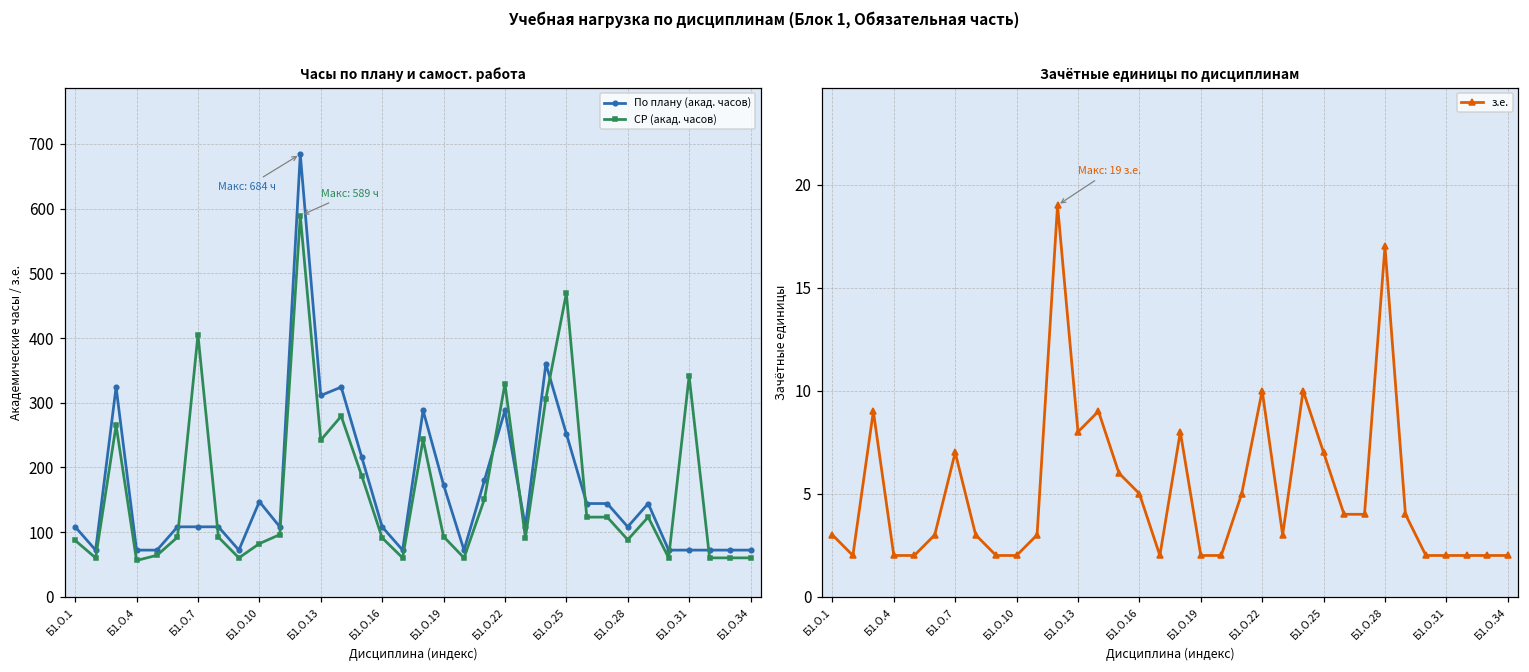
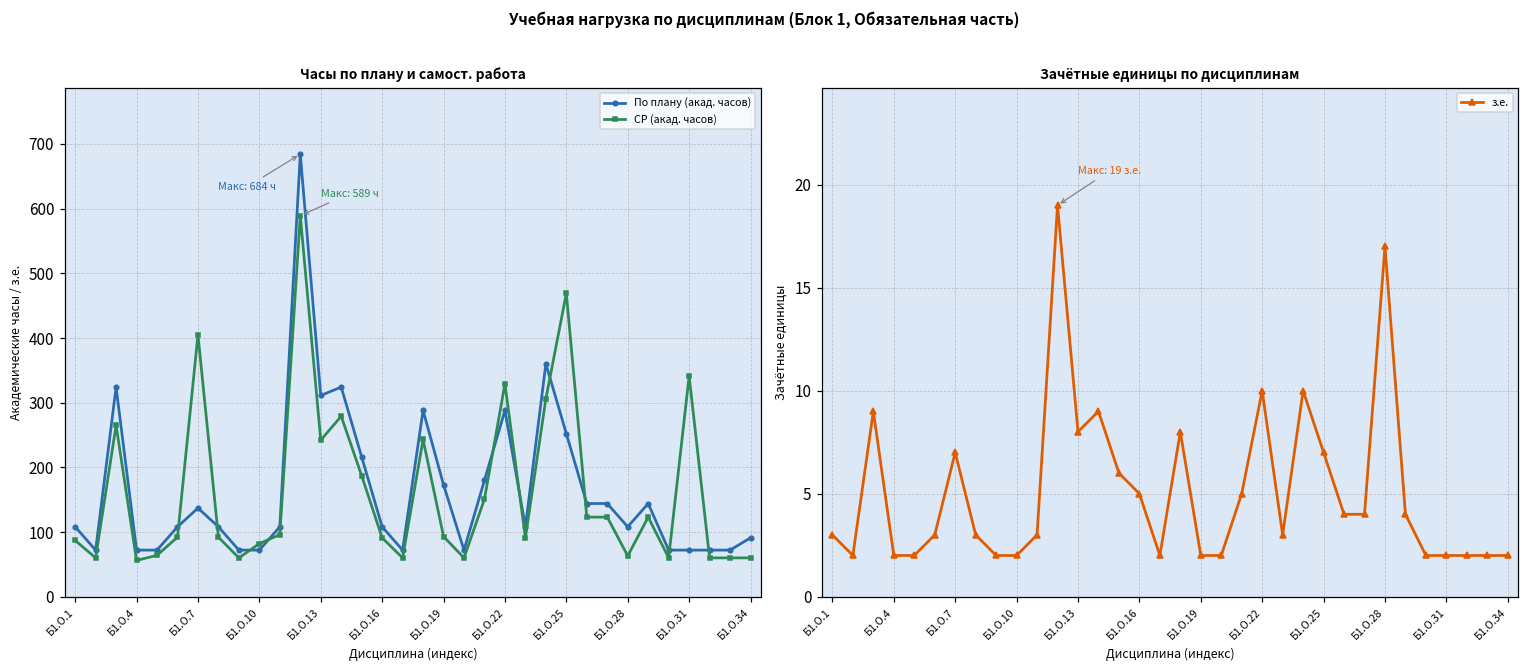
Часы по плану и самост. работа, По плану (акад. часов), Б1.О.7: 110 -> 140
Часы по плану и самост. работа, По плану (акад. часов), Б1.О.10: 150 -> 70
Часы по плану и самост. работа, СР (акад. часов), Б1.О.28: 90 -> 60
Часы по плану и самост. работа, По плану (акад. часов), Б1.О.34: 70 -> 90
